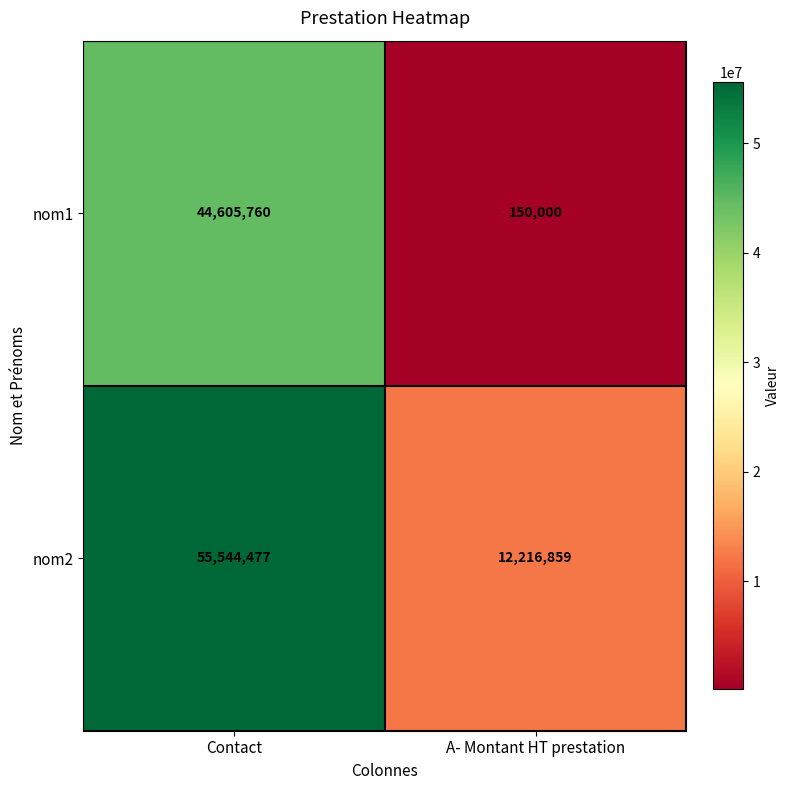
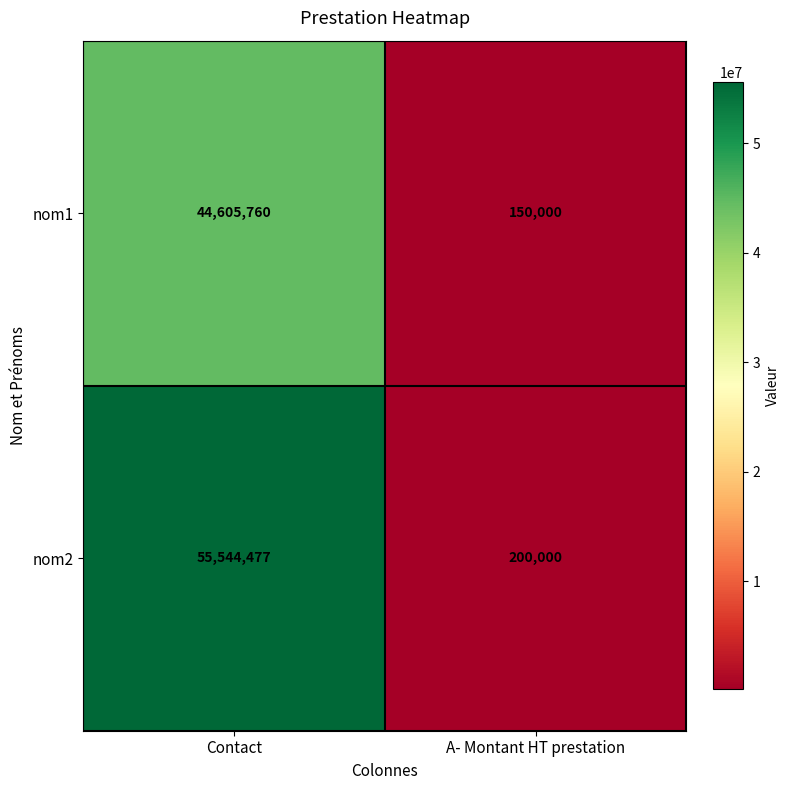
nom2, A- Montant HT prestation: 12,216,859 -> 200,000
